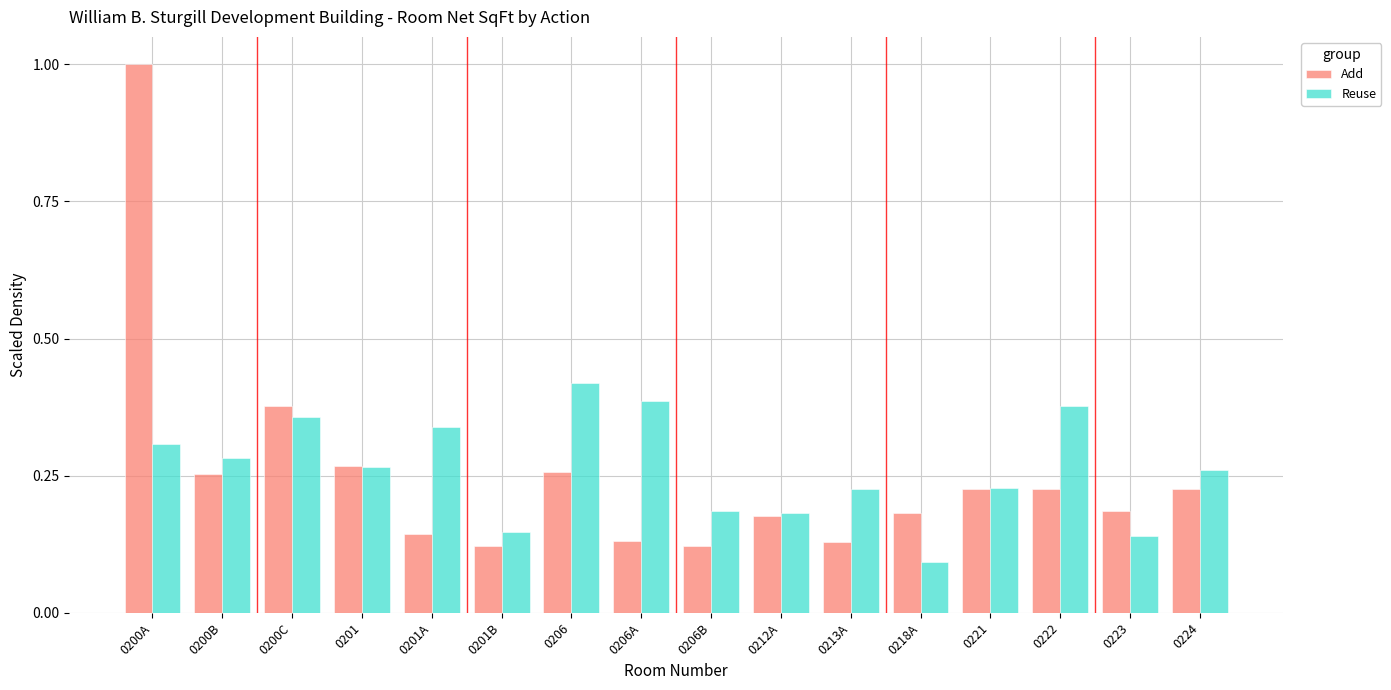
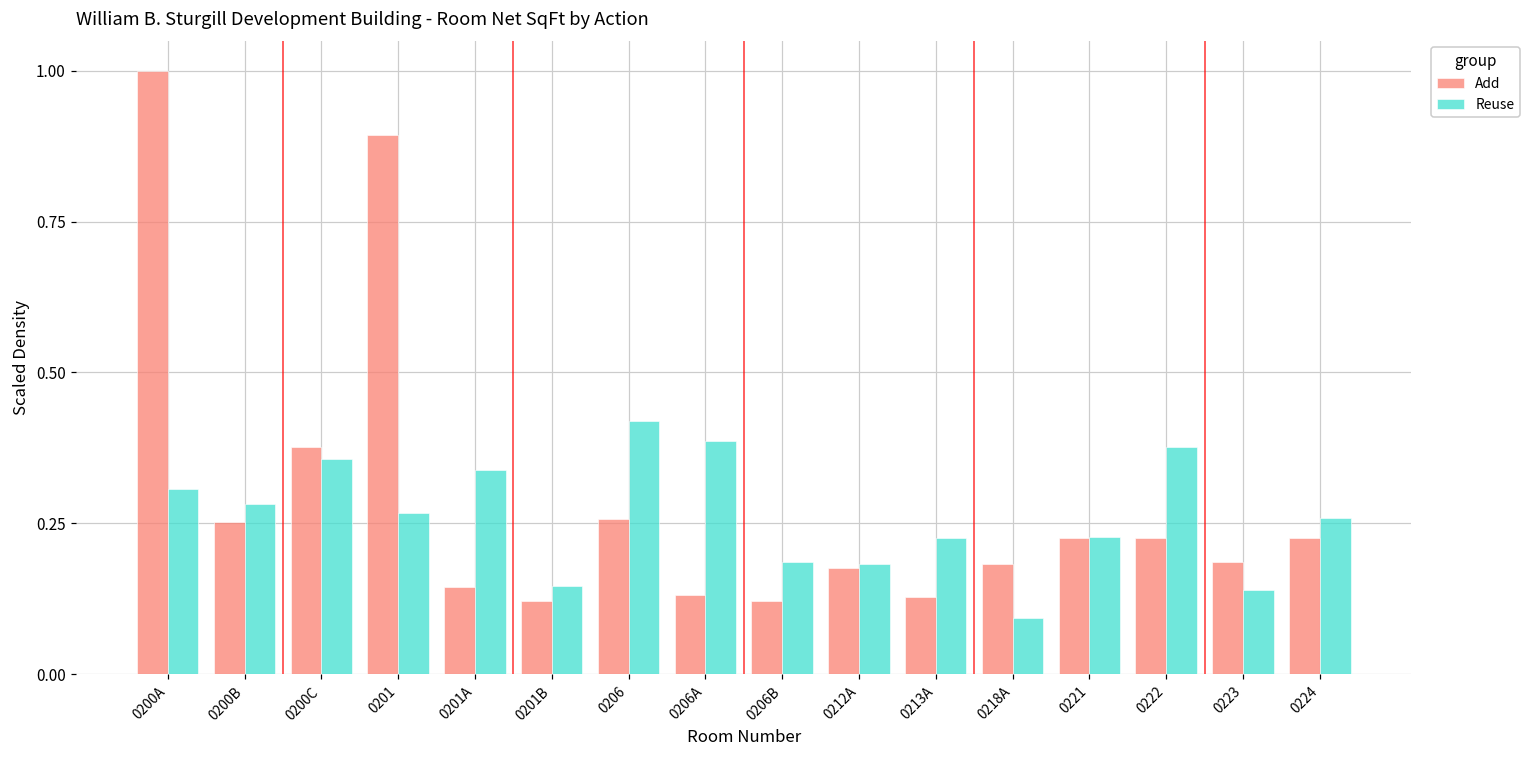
Add, 0201: 0.27 -> 0.89
